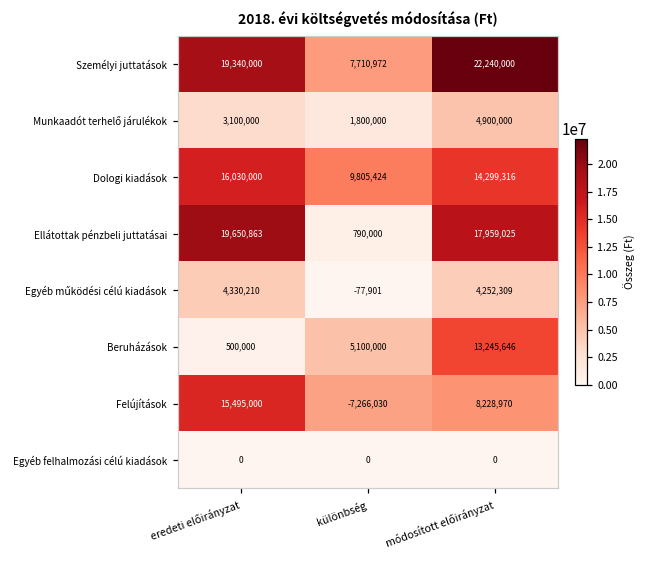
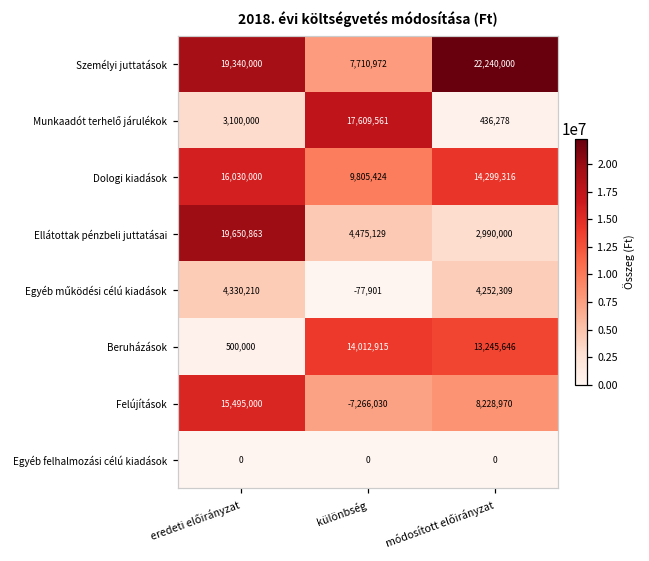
Munkaadót terhelő járulékok, különbség: 1,800,000 -> 17,609,561
Munkaadót terhelő járulékok, módosított előirányzat: 4,900,000 -> 436,278
Ellátottak pénzbeli juttatásai, különbség: 790,000 -> 4,475,129
Ellátottak pénzbeli juttatásai, módosított előirányzat: 17,959,025 -> 2,990,000
Beruházások, különbség: 5,100,000 -> 14,012,915
